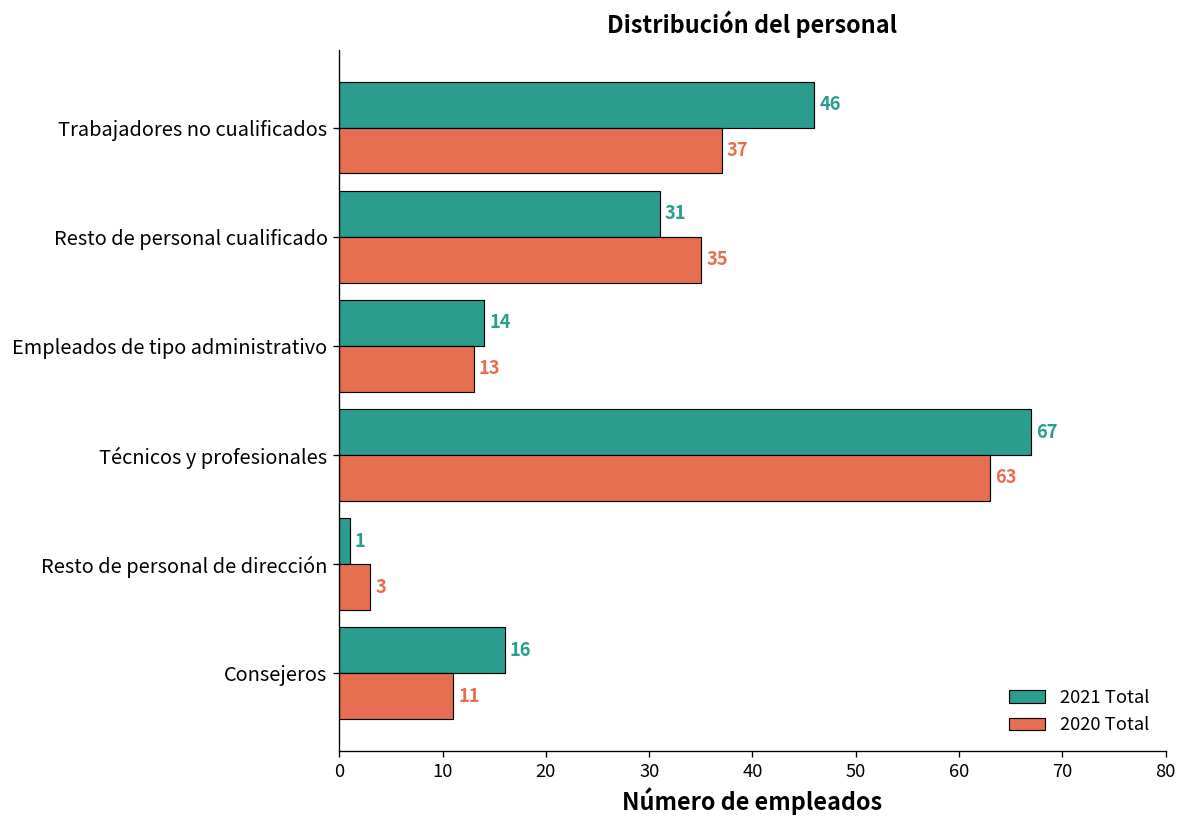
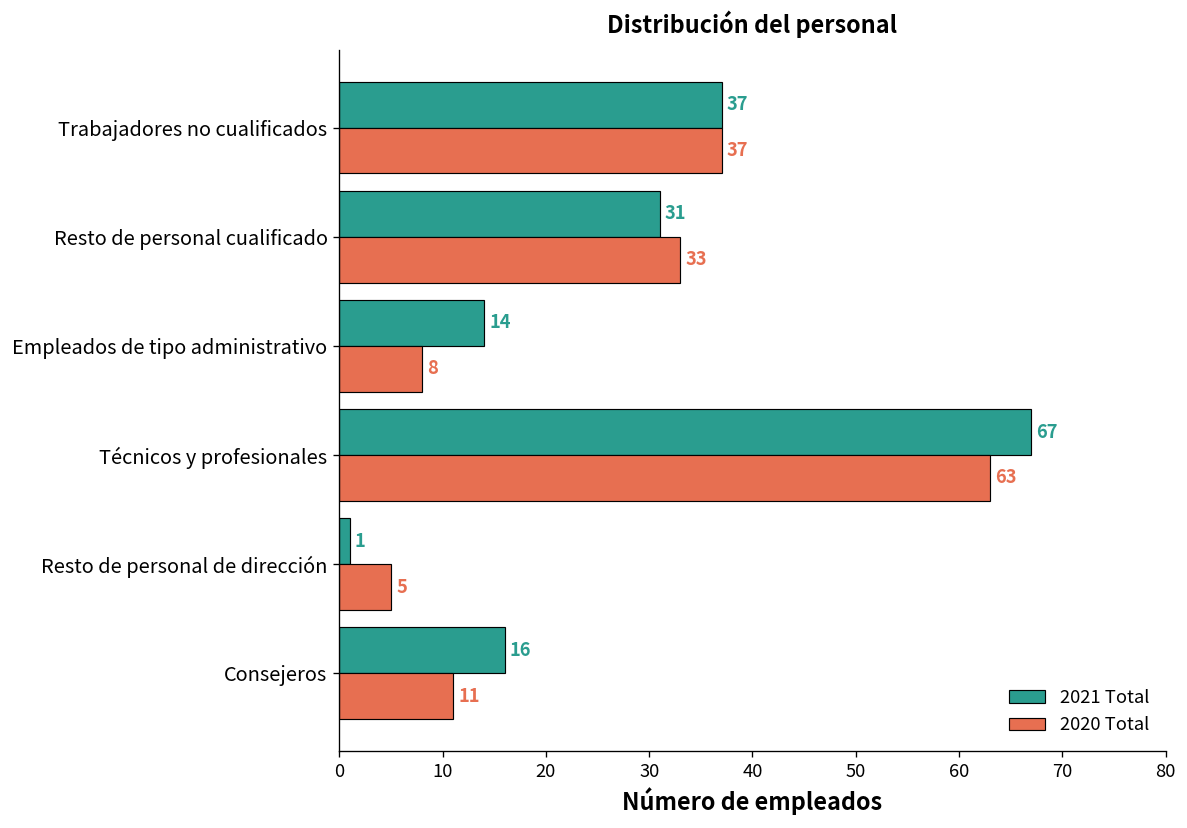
2021 Total, Trabajadores no cualificados: 46 -> 37
2020 Total, Resto de personal cualificado: 35 -> 33
2020 Total, Empleados de tipo administrativo: 13 -> 8
2020 Total, Resto de personal de dirección: 3 -> 5
